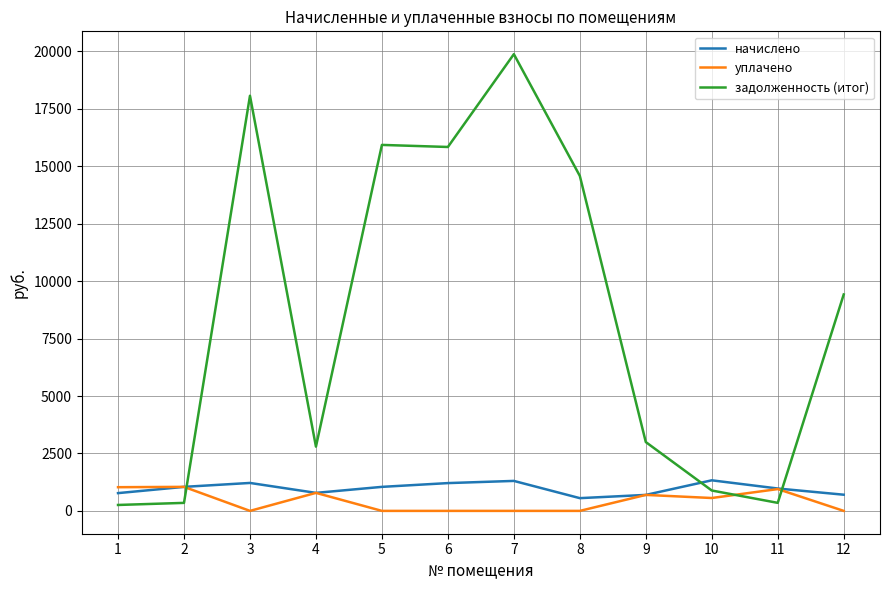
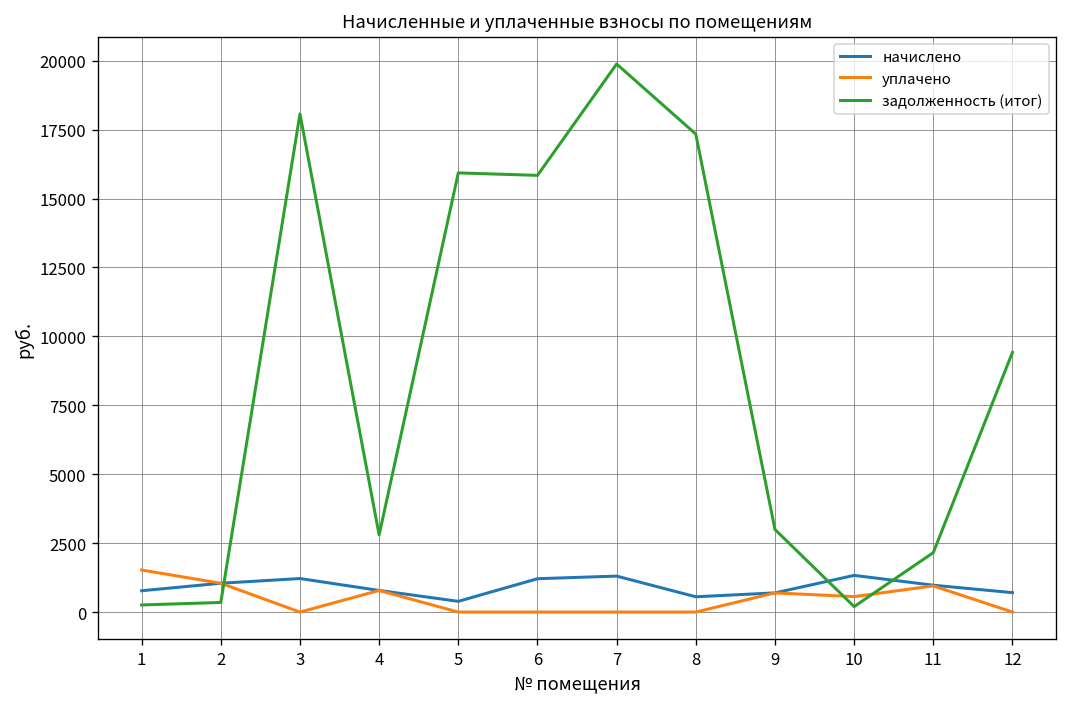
уплачено, 1: 1000 -> 1500
начислено, 5: 1000 -> 400
задолженность (итог), 8: 14600 -> 17300
задолженность (итог), 10: 900 -> 200
задолженность (итог), 11: 300 -> 2200
